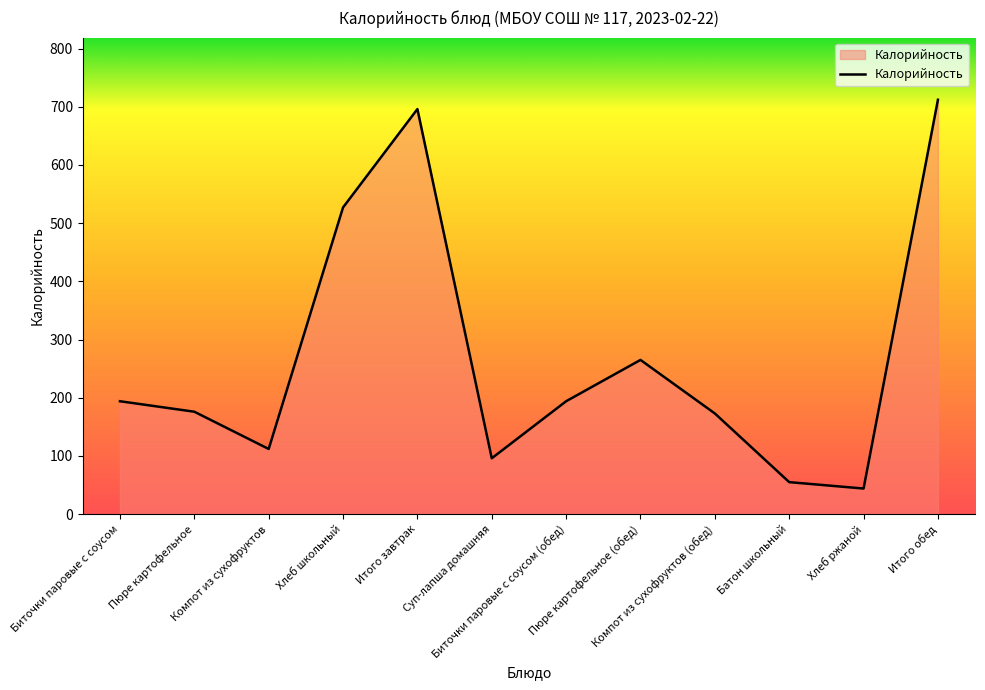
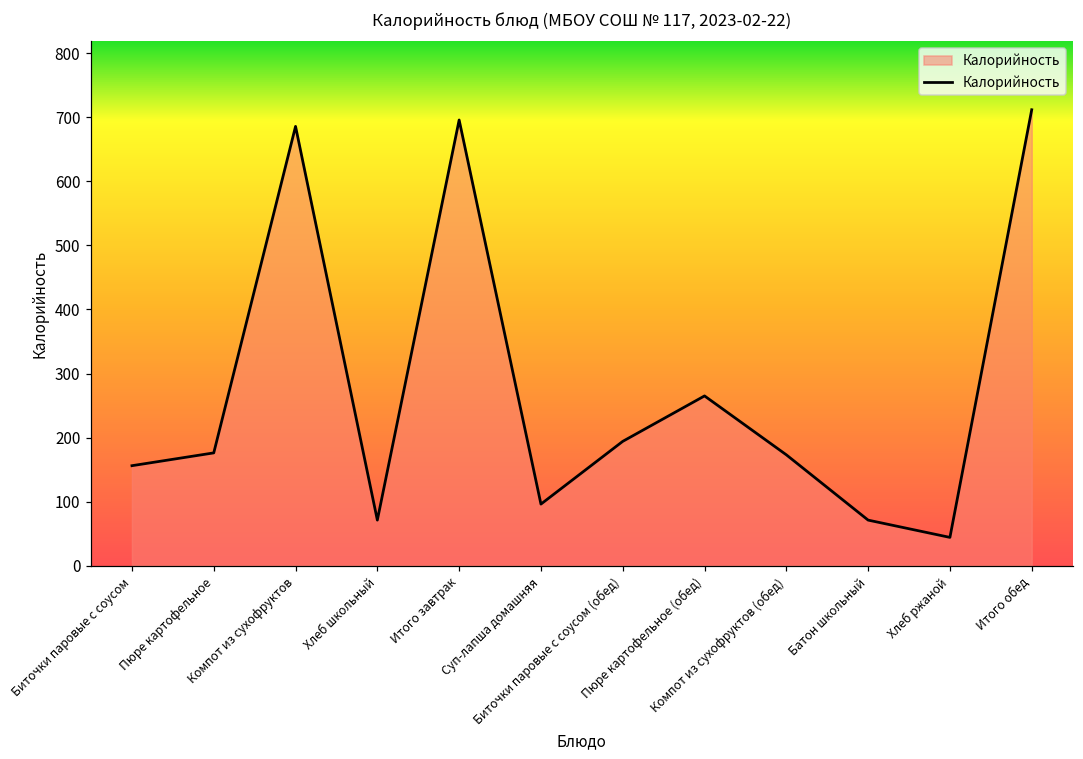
Биточки паровые с соусом: 190 -> 160
Компот из сухофруктов: 110 -> 690
Хлеб школьный: 530 -> 70
Батон школьный: 60 -> 70
